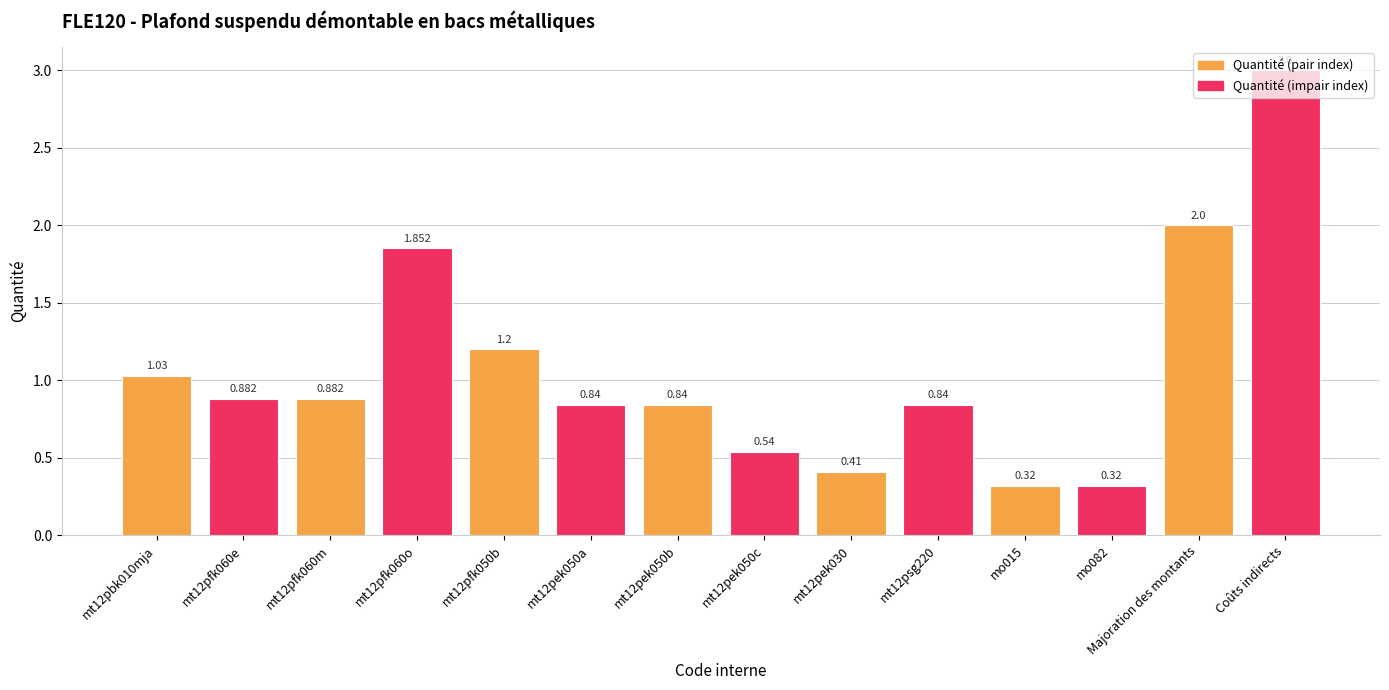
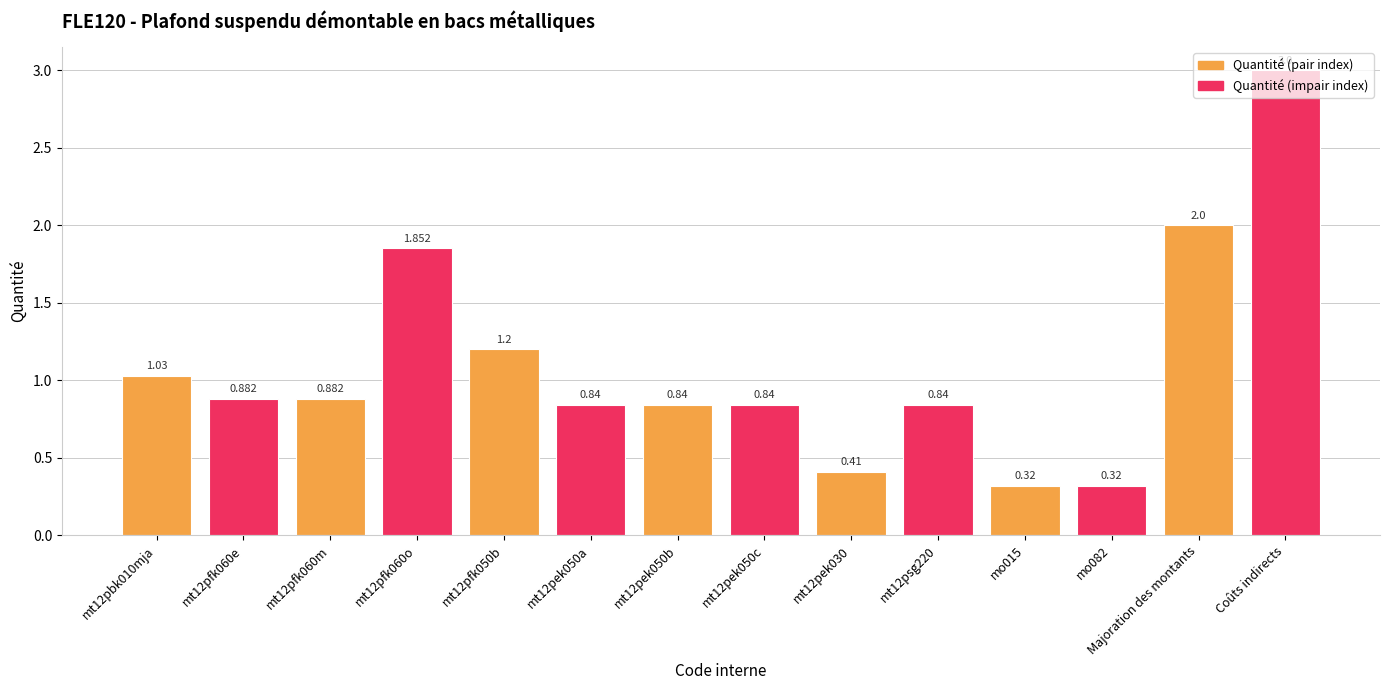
mt12pek050c: 0.54 -> 0.84
